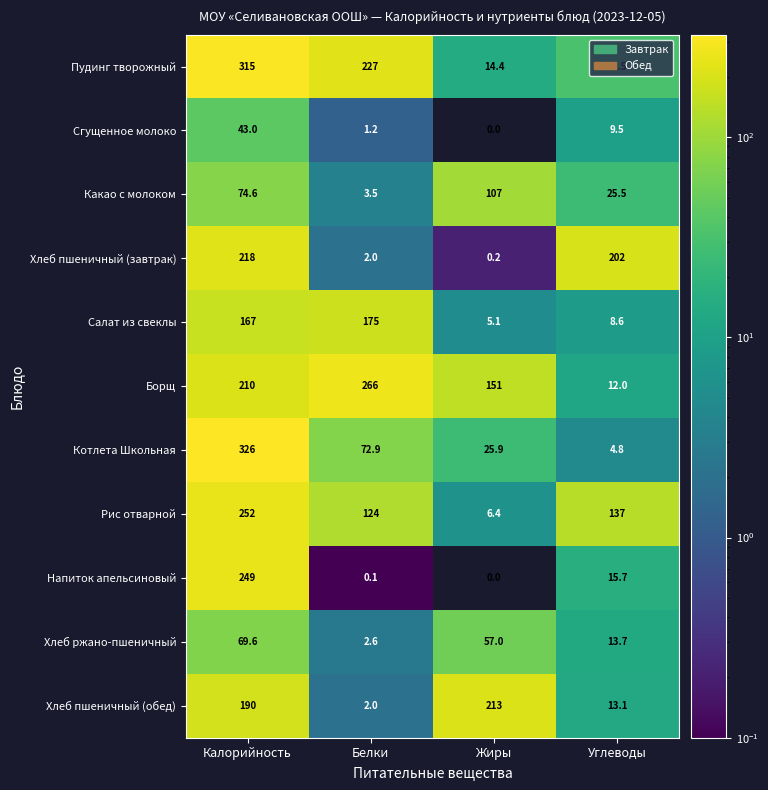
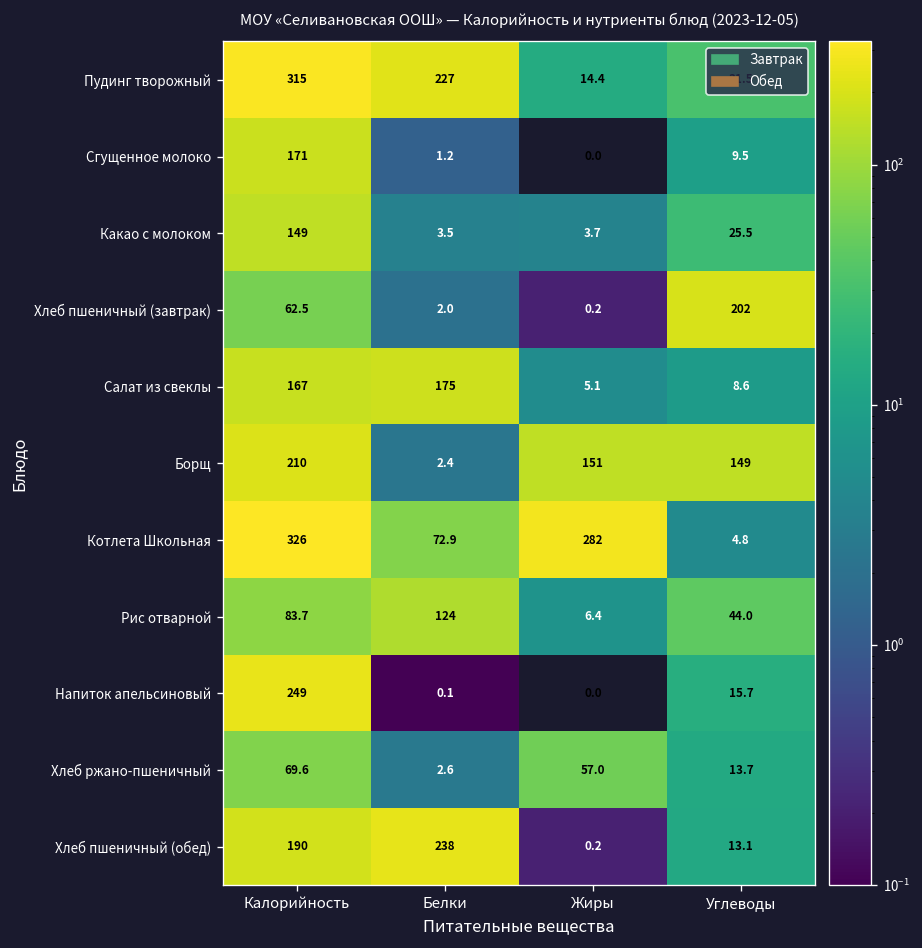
Сгущенное молоко, Калорийность: 43.0 -> 171
Какао с молоком, Калорийность: 74.6 -> 149
Какао с молоком, Жиры: 107 -> 3.7
Хлеб пшеничный (завтрак), Калорийность: 218 -> 62.5
Борщ, Белки: 266 -> 2.4
Борщ, Углеводы: 12.0 -> 149
Котлета Школьная, Жиры: 25.9 -> 282
Рис отварной, Калорийность: 252 -> 83.7
Рис отварной, Углеводы: 137 -> 44.0
Хлеб пшеничный (обед), Белки: 2.0 -> 238
Хлеб пшеничный (обед), Жиры: 213 -> 0.2
